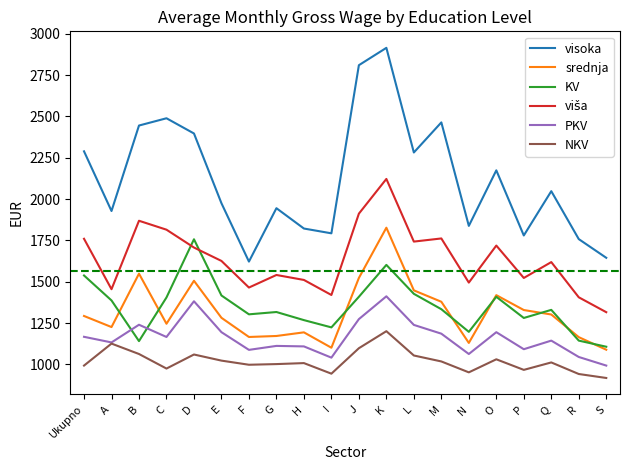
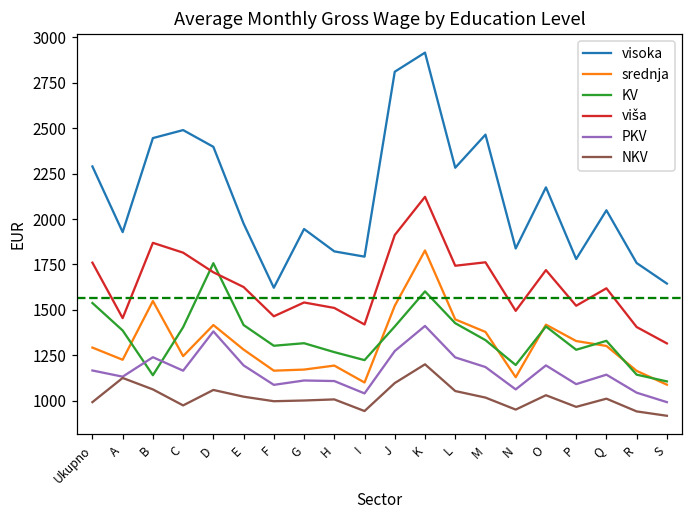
srednja, D: 1510 -> 1420
